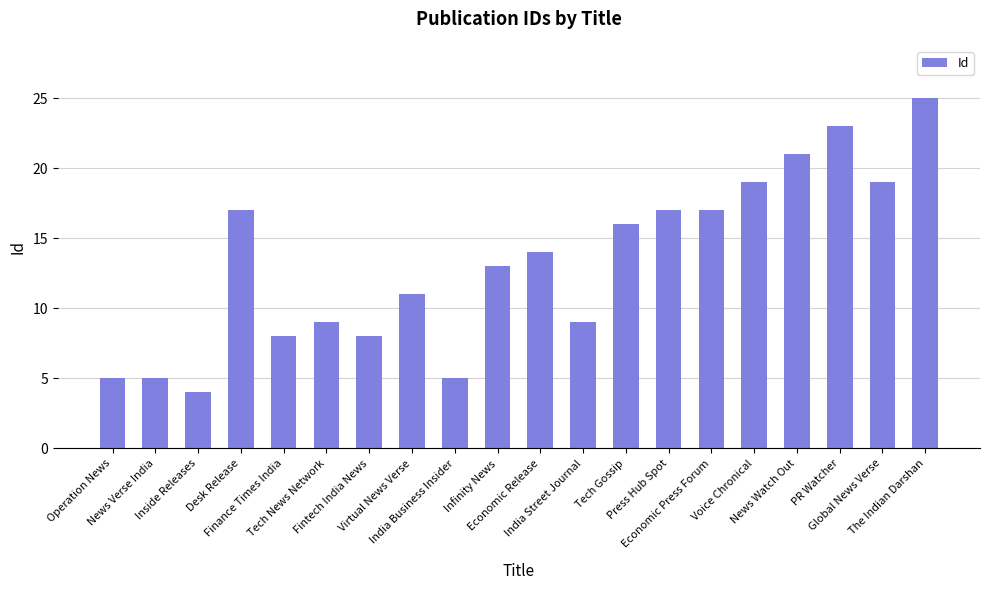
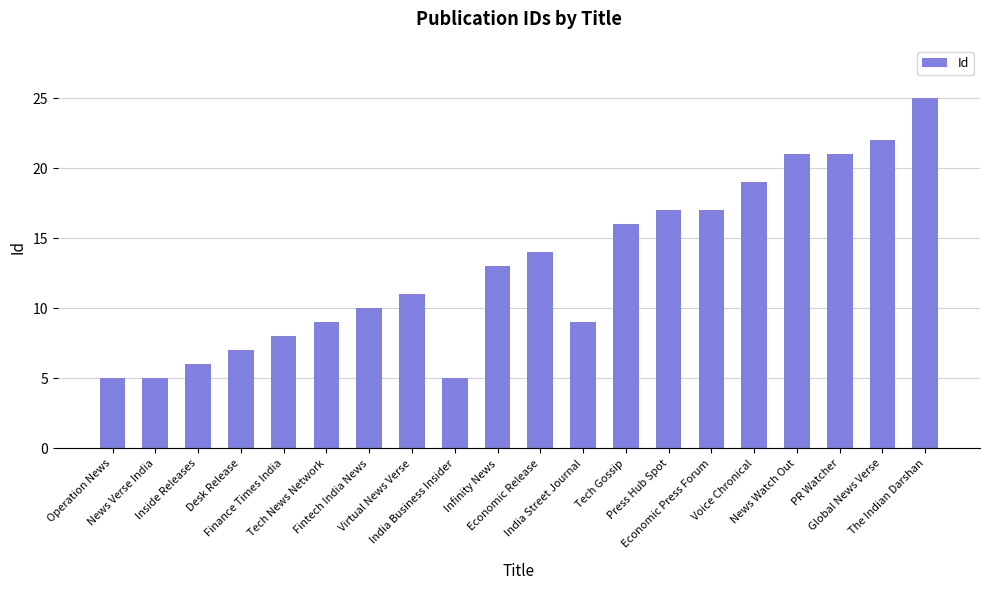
Inside Releases: 4 -> 6
Desk Release: 17 -> 7
Fintech India News: 8 -> 10
PR Watcher: 23 -> 21
Global News Verse: 19 -> 22
